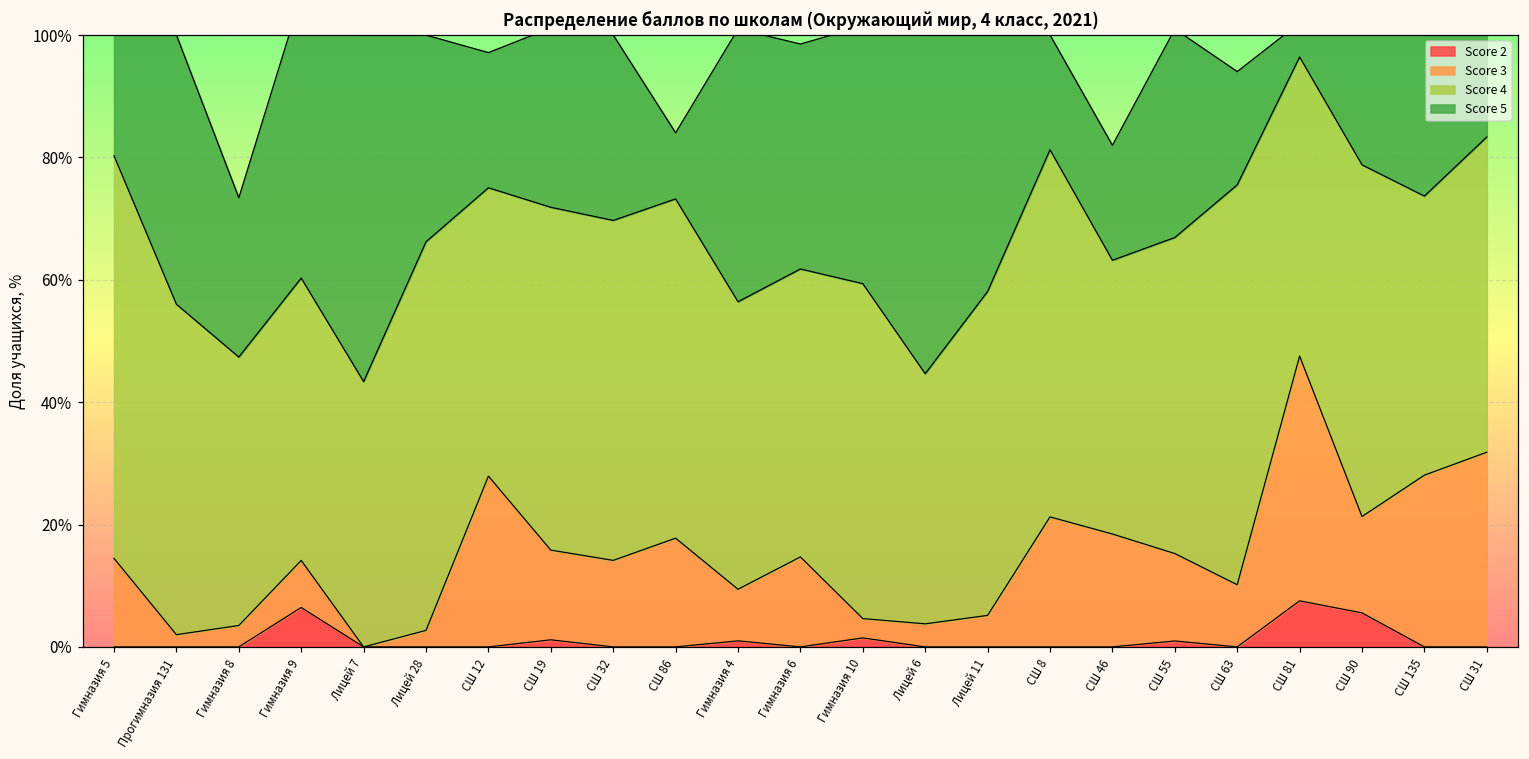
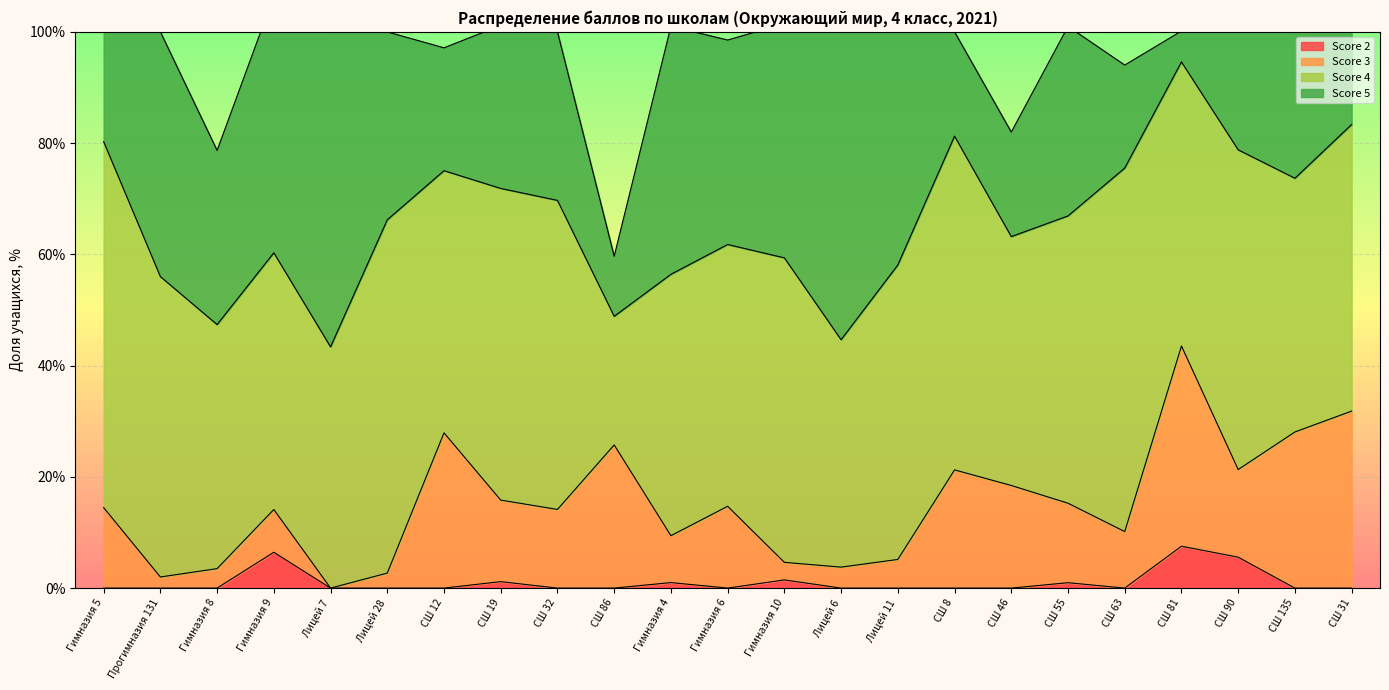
Score 5, Гимназия 8: 26% -> 31%
Score 3, СШ 86: 18% -> 26%
Score 4, СШ 86: 55% -> 23%
Score 3, СШ 81: 40% -> 36%
Score 4, СШ 81: 49% -> 51%
